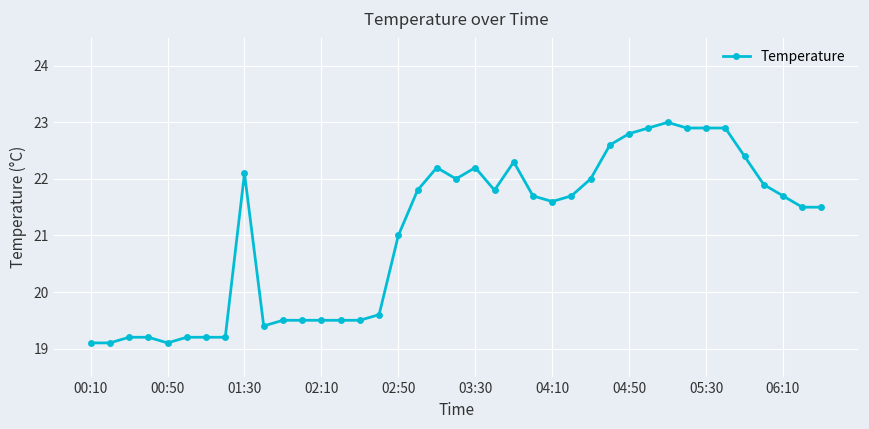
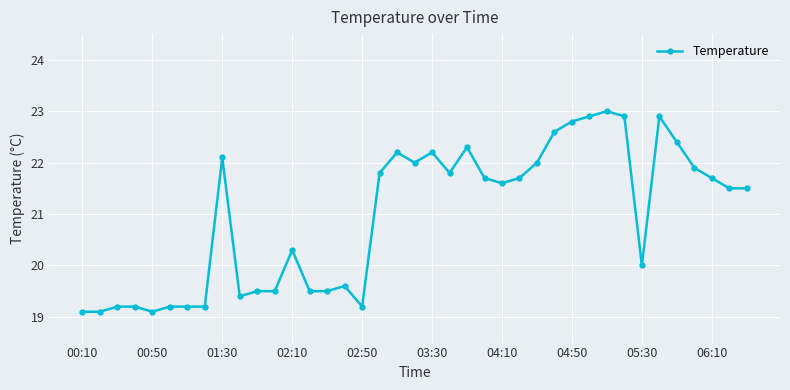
02:10: 19.5 -> 20.3
02:50: 21.0 -> 19.2
05:30: 22.9 -> 20.0
